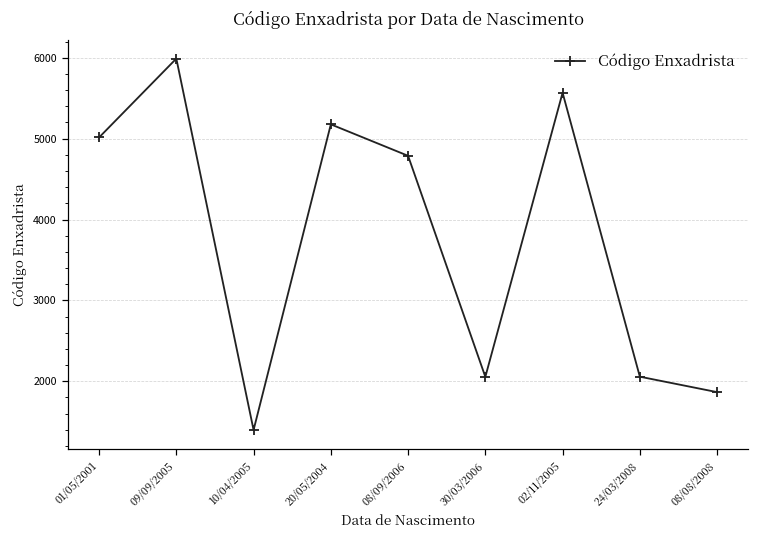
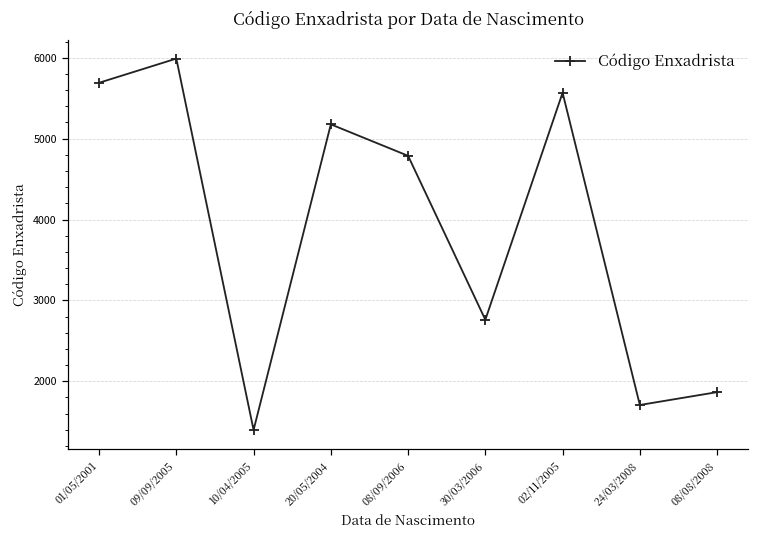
01/05/2001: 5000 -> 5700
30/03/2006: 2100 -> 2800
24/03/2008: 2100 -> 1700
